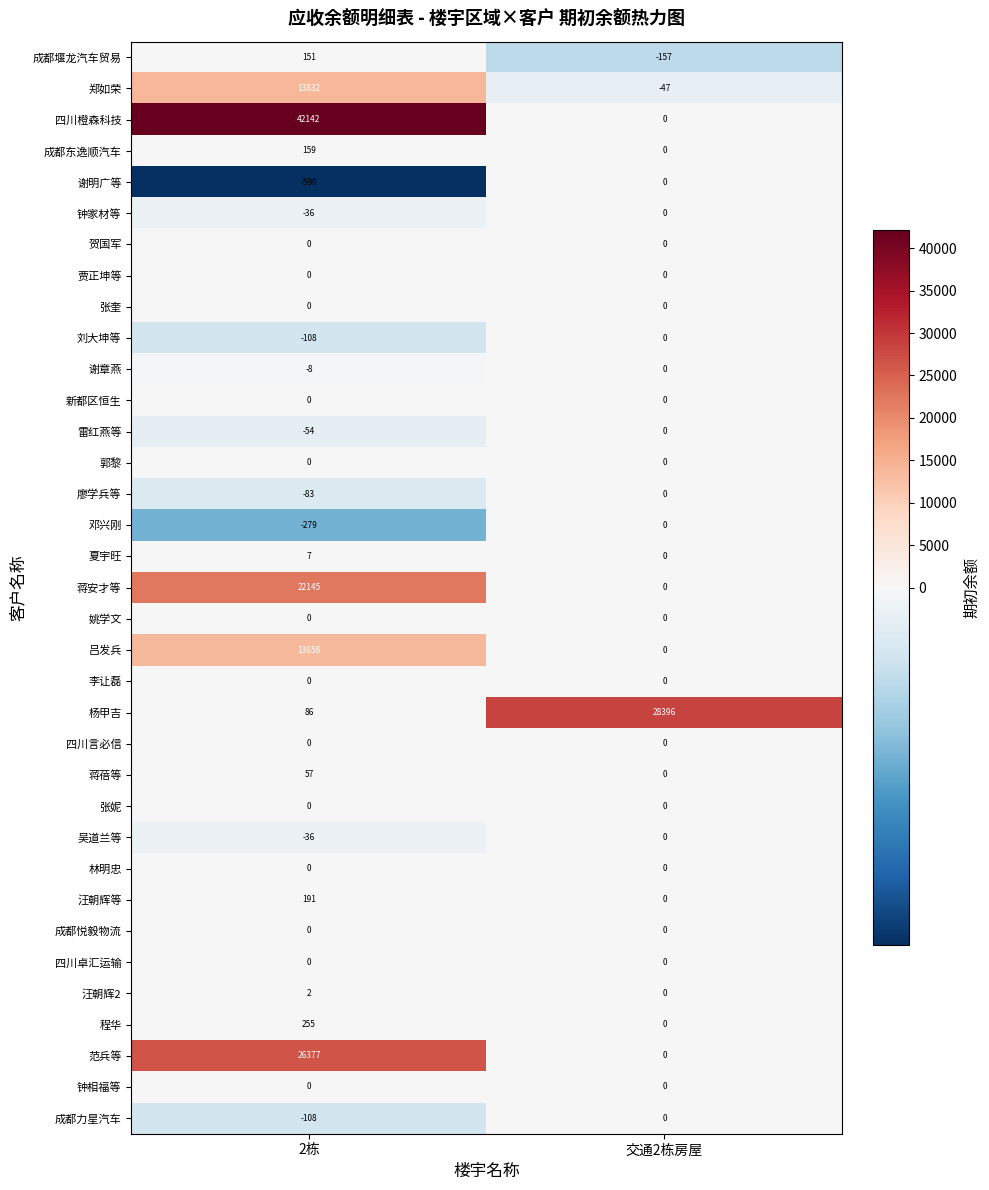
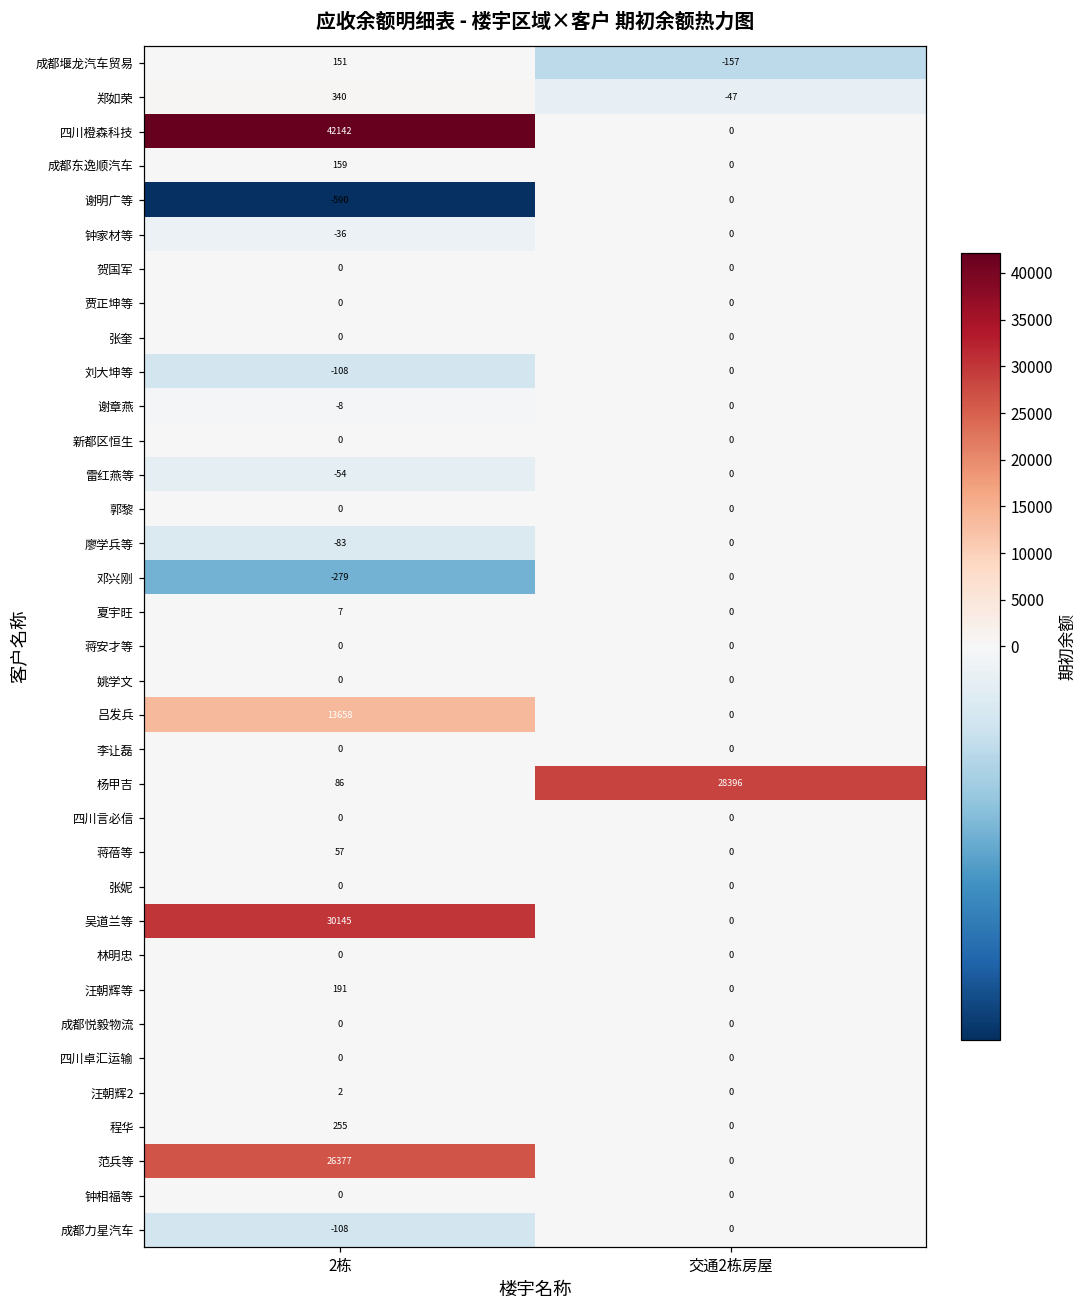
郑如荣, 2栋: 13832 -> 340
蒋安才等, 2栋: 22145 -> 0
吴道兰等, 2栋: -36 -> 30145
